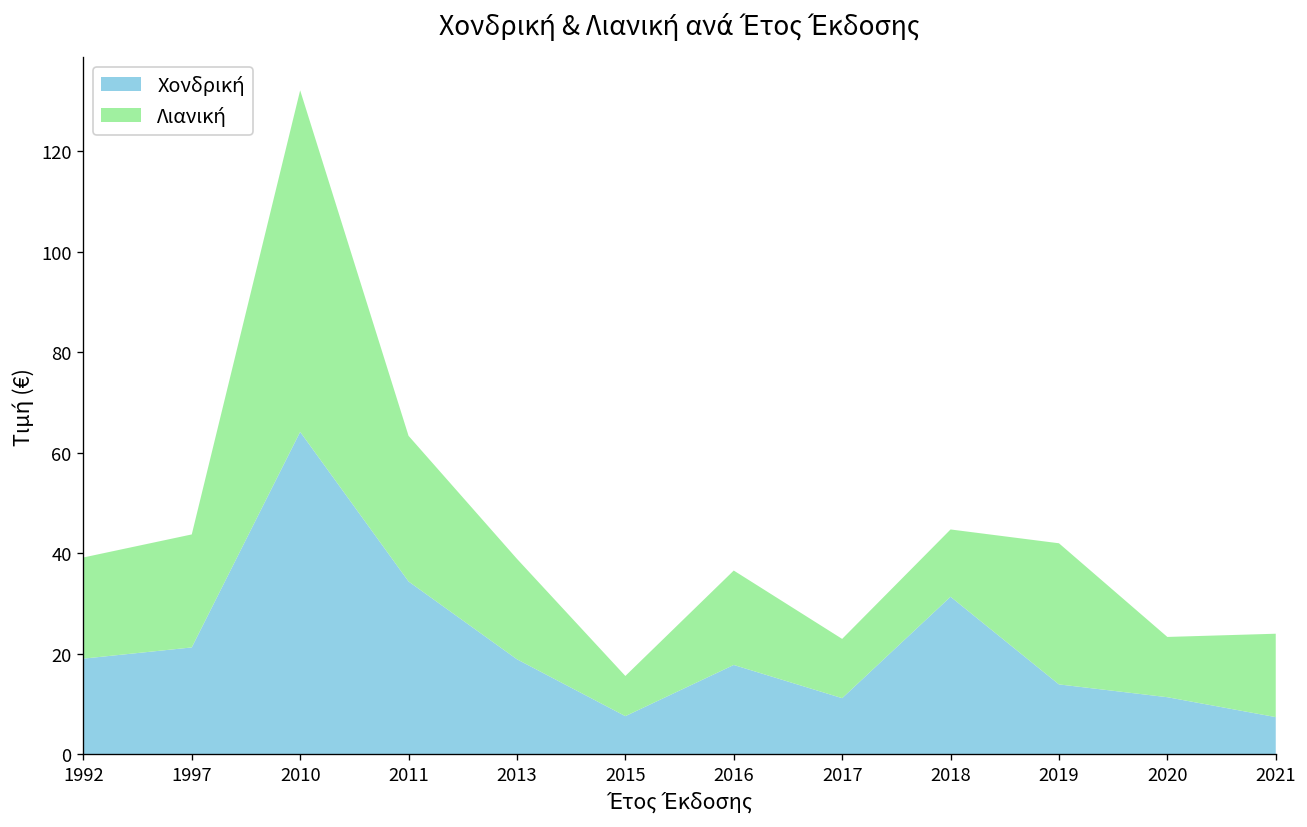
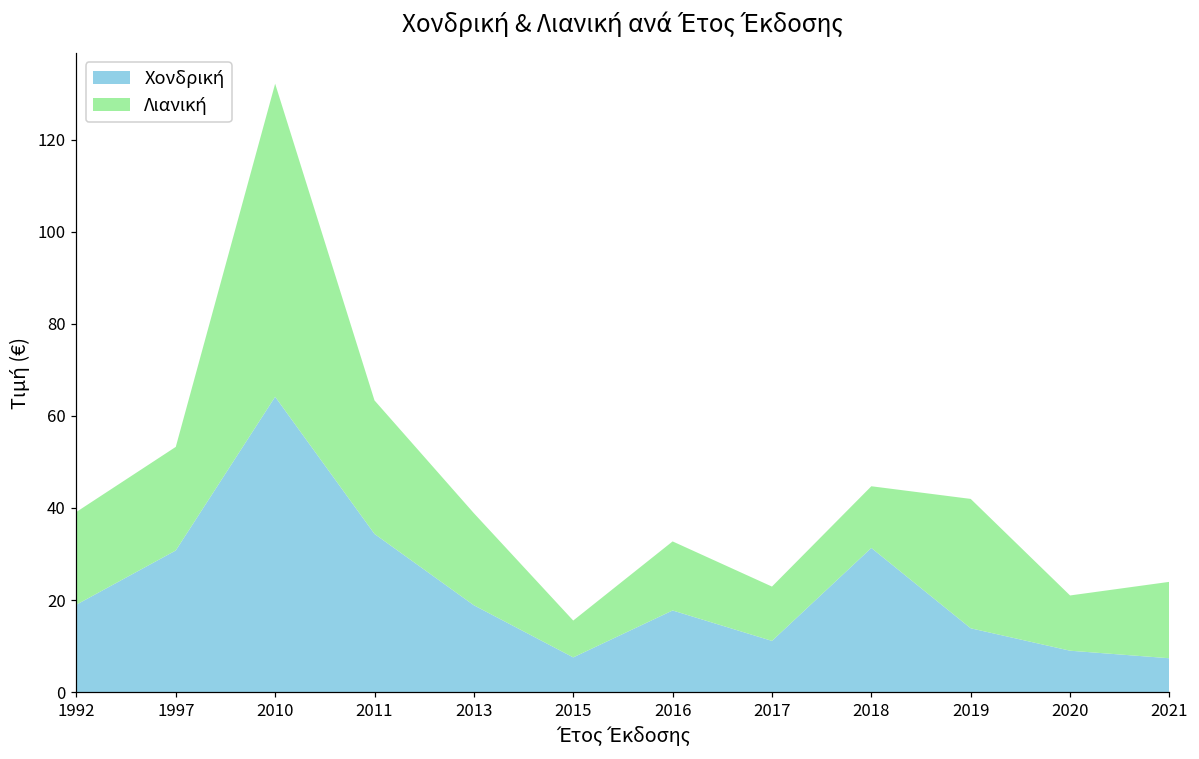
Χονδρική, 1997: 21 -> 31
Λιανική, 2016: 19 -> 15
Χονδρική, 2020: 11 -> 9
